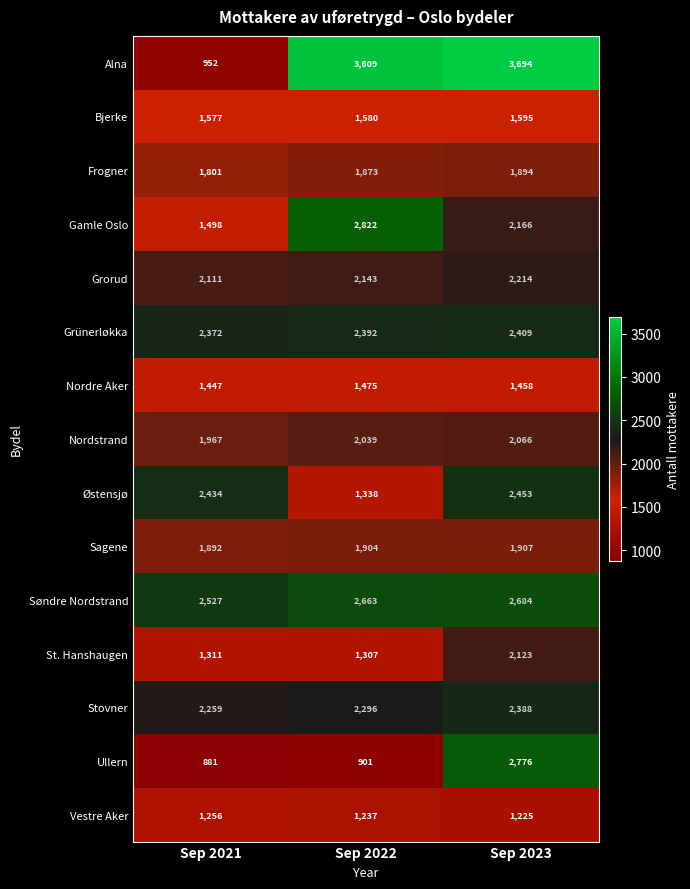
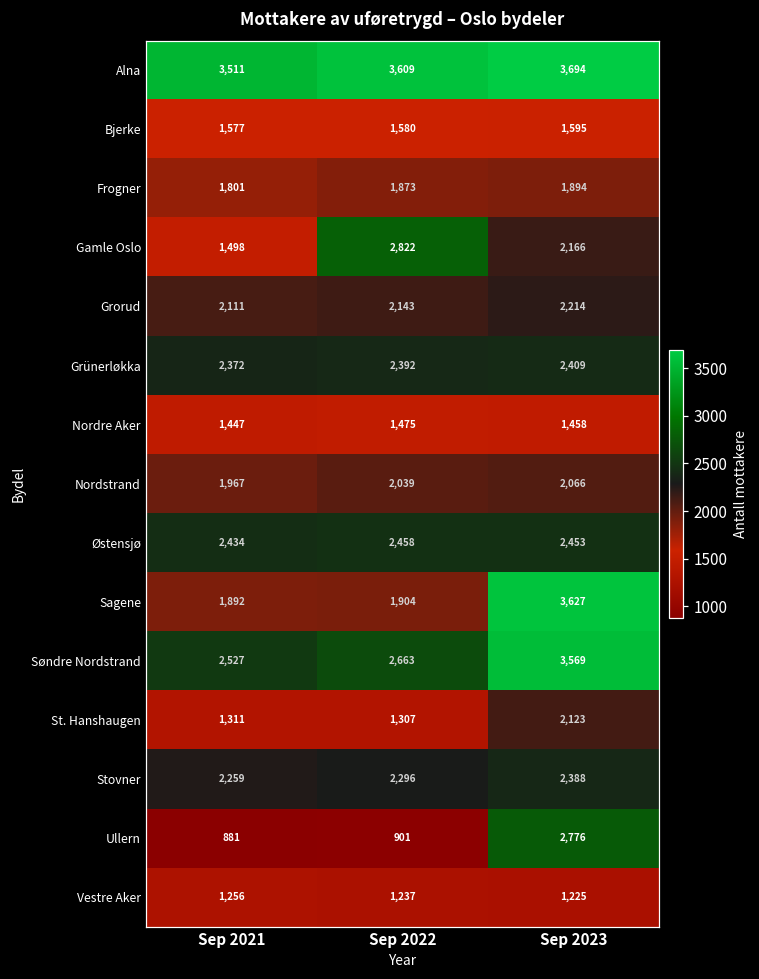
Alna, Sep 2021: 952 -> 3,511
Østensjø, Sep 2022: 1,338 -> 2,458
Sagene, Sep 2023: 1,907 -> 3,627
Søndre Nordstrand, Sep 2023: 2,684 -> 3,569
